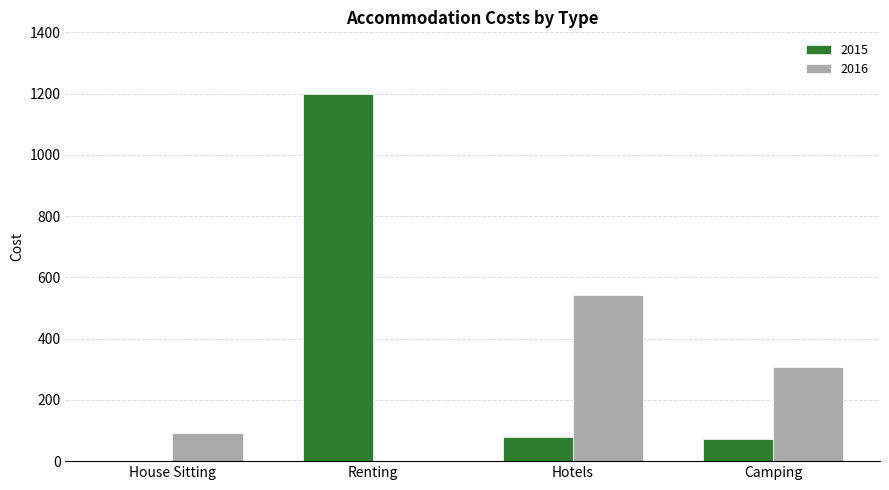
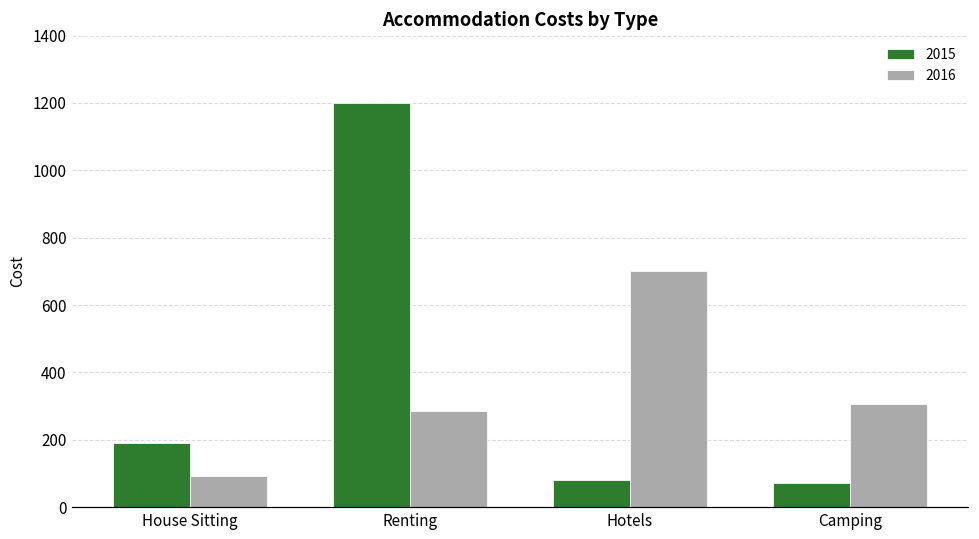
2015, House Sitting: 0 -> 190
2016, Renting: 0 -> 290
2016, Hotels: 540 -> 700
